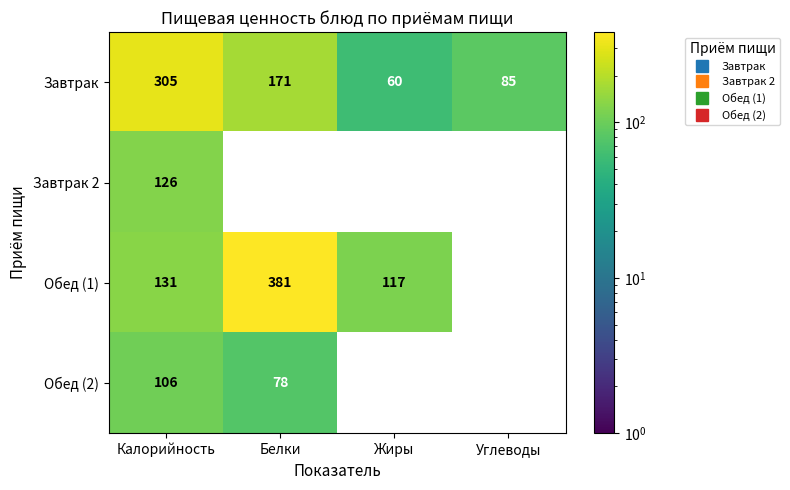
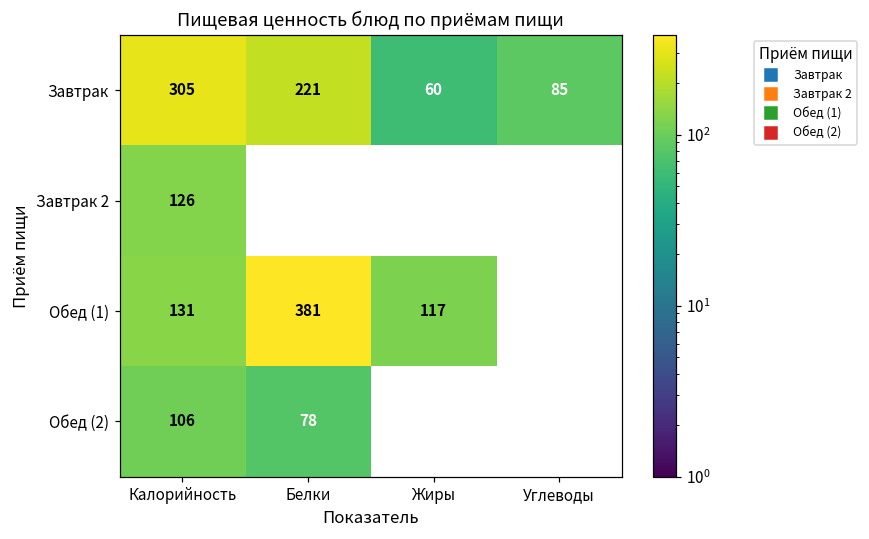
Завтрак, Белки: 171 -> 221
